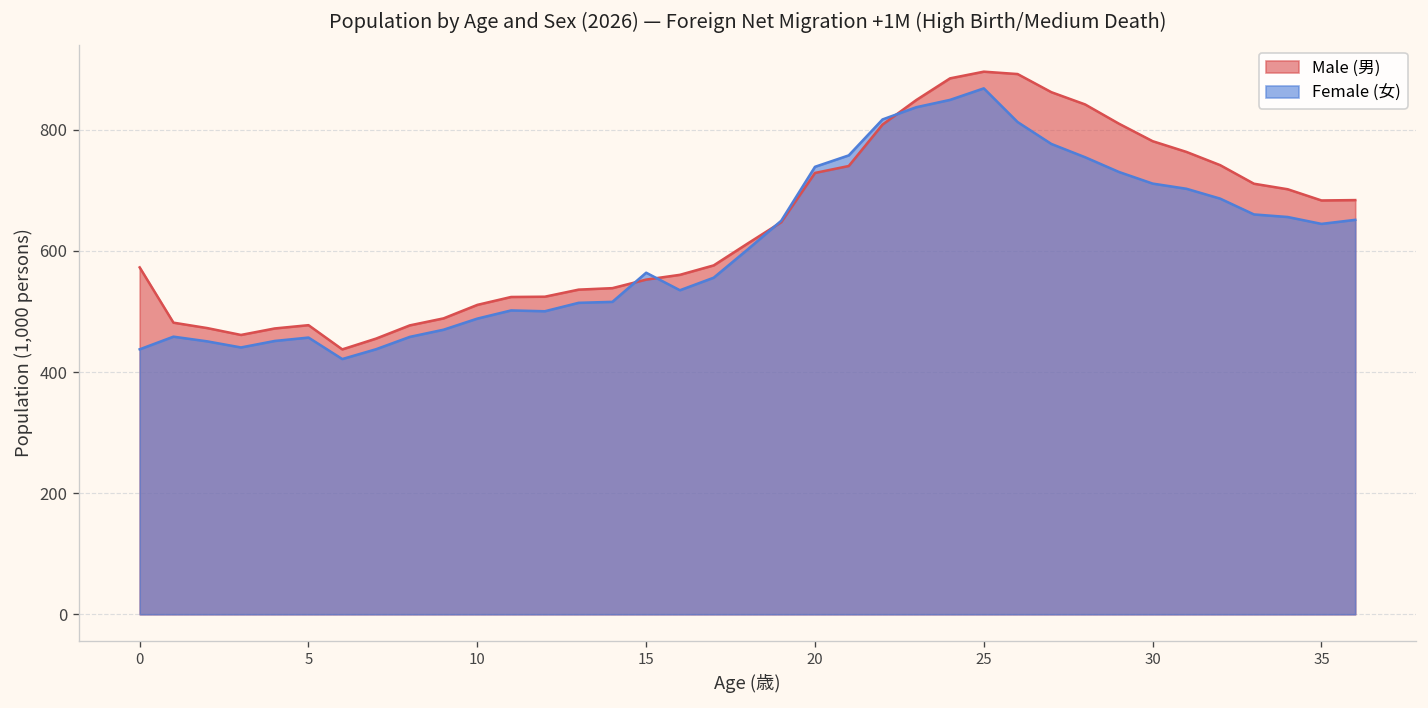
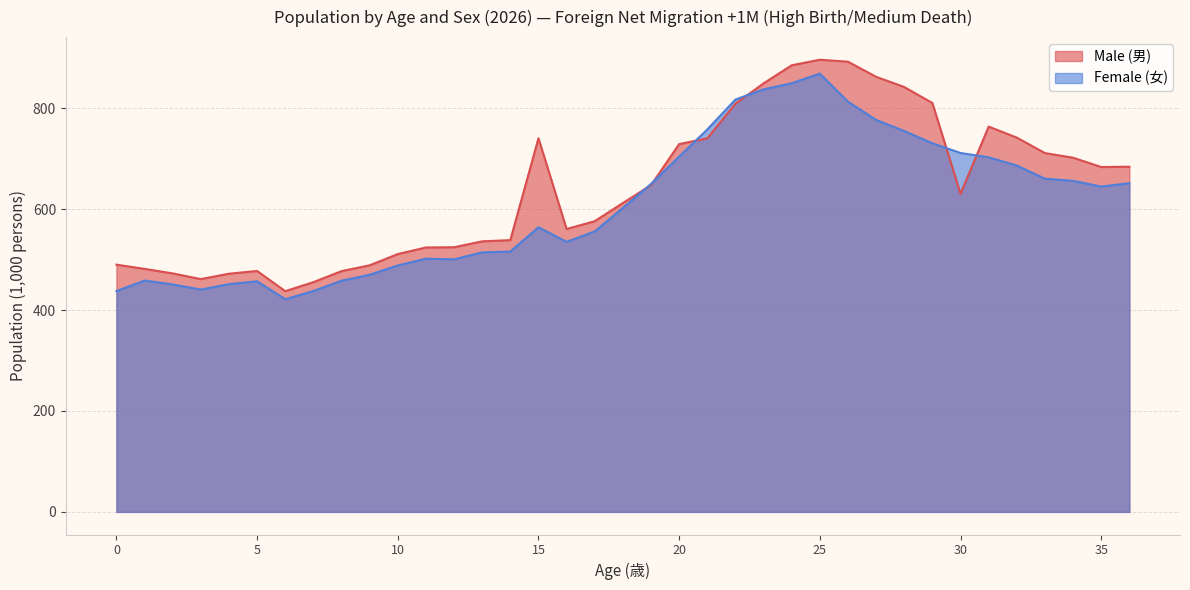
Male (男), 0: 570 -> 490
Male (男), 15: 550 -> 740
Female (女), 20: 740 -> 700
Male (男), 30: 780 -> 630
